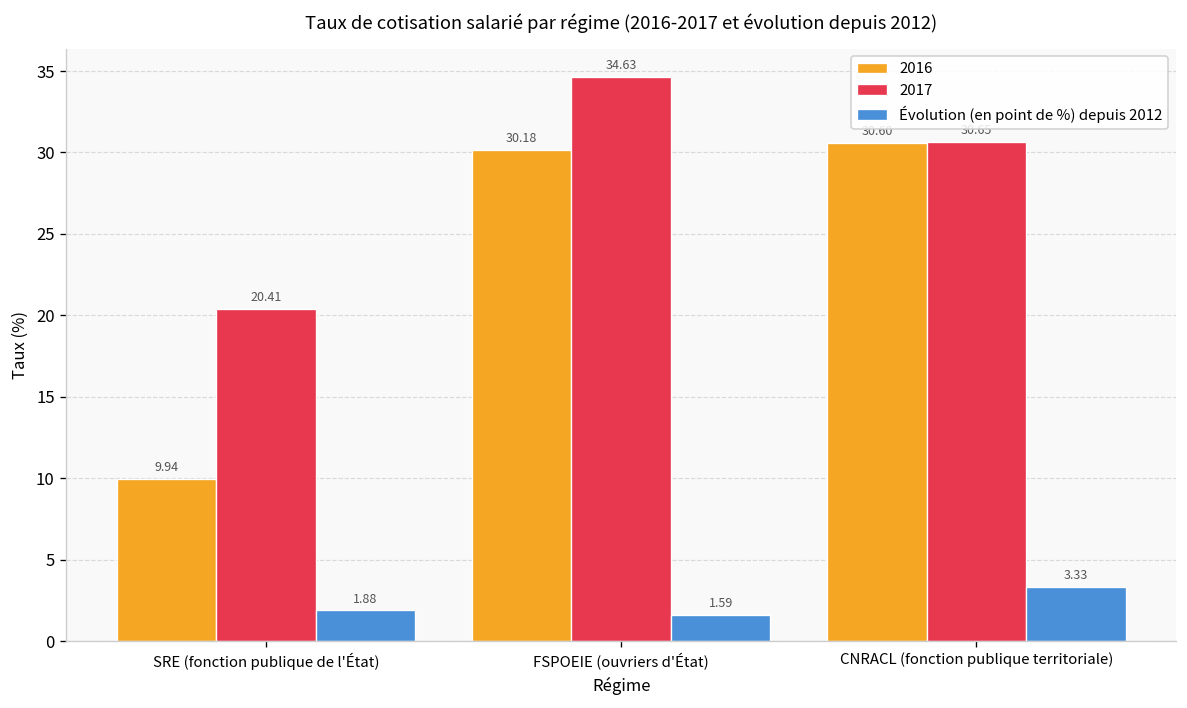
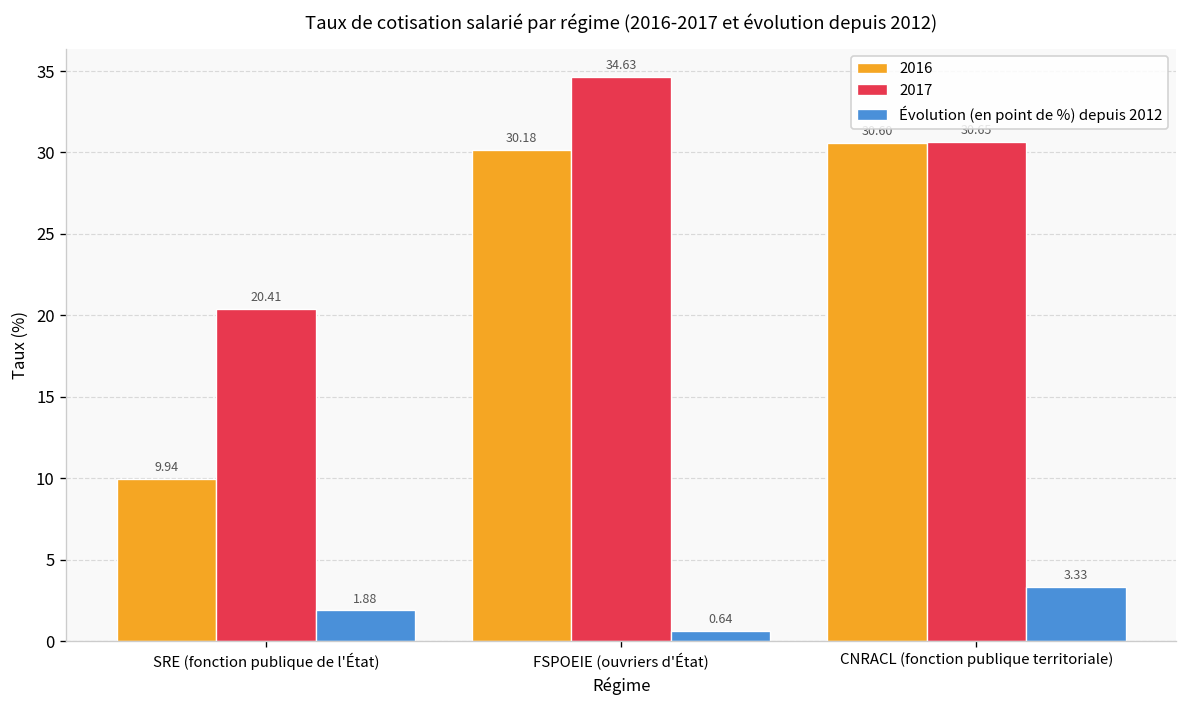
Évolution (en point de %) depuis 2012, FSPOEIE (ouvriers d'État): 1.59 -> 0.64
